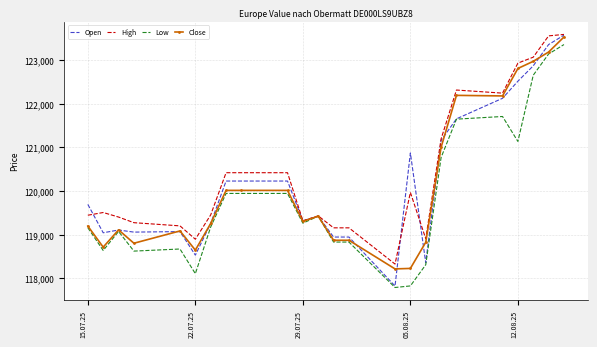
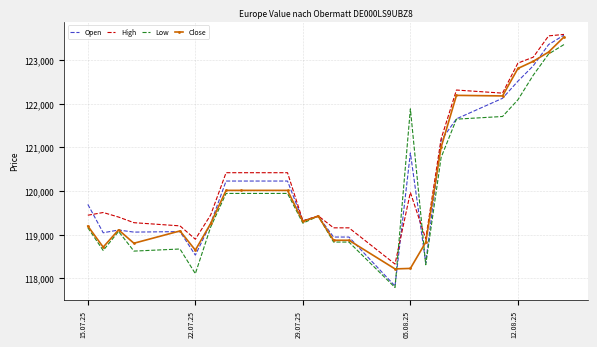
Low, 05.08.25: 117,800 -> 121,900
Low, 12.08.25: 121,100 -> 122,100
